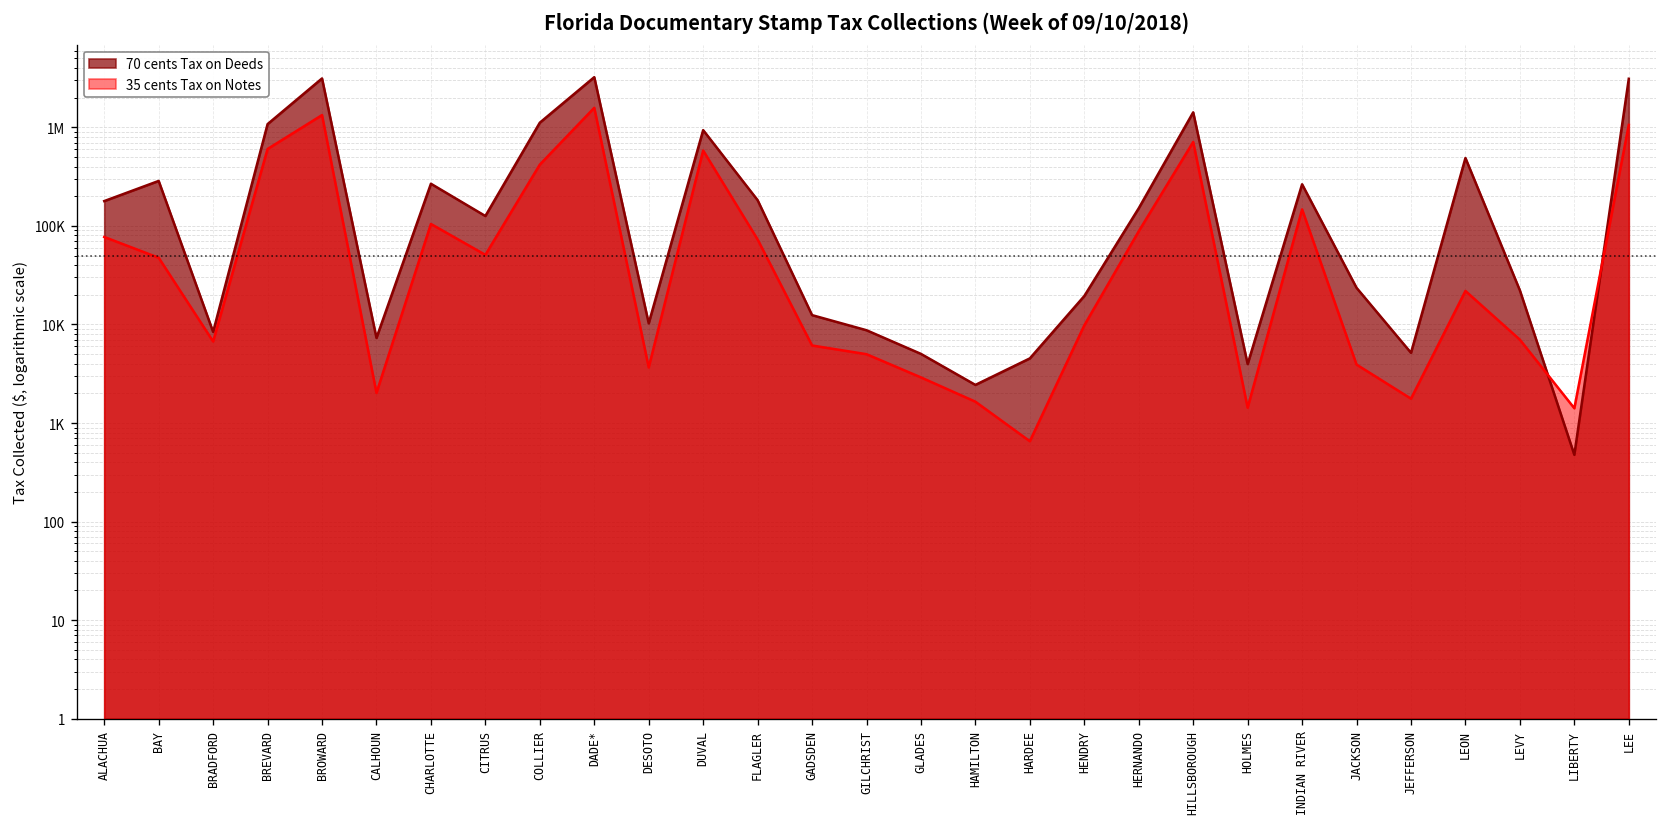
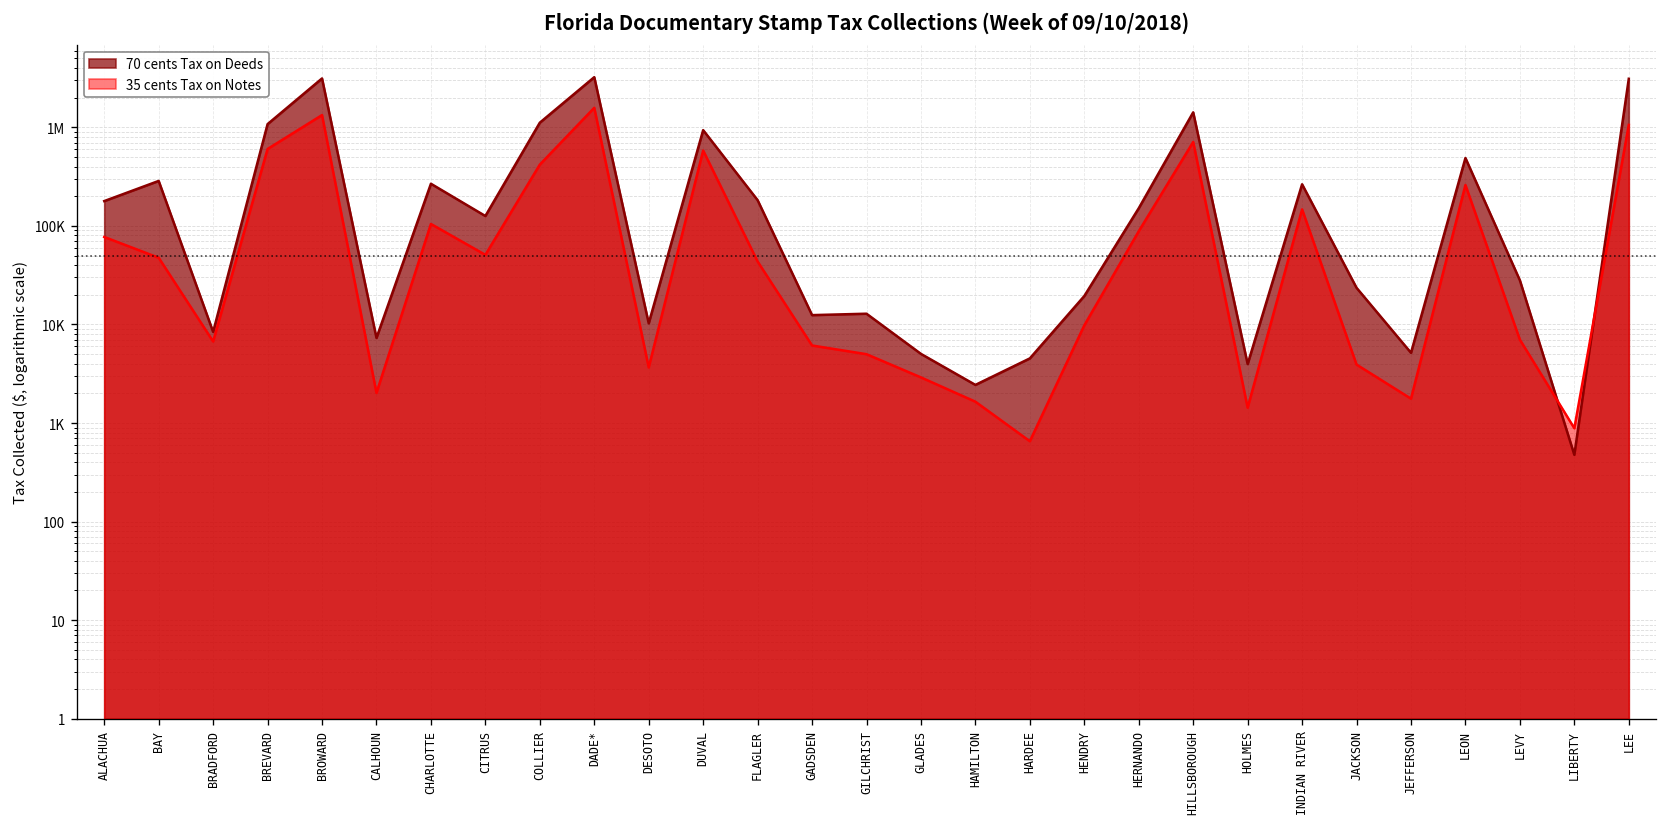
35 cents Tax on Notes, FLAGLER: 70000 -> 40000
70 cents Tax on Deeds, GILCHRIST: 9000 -> 13000
35 cents Tax on Notes, LEON: 22000 -> 260000
70 cents Tax on Deeds, LEVY: 22000 -> 28000
35 cents Tax on Notes, LIBERTY: 1400 -> 900
